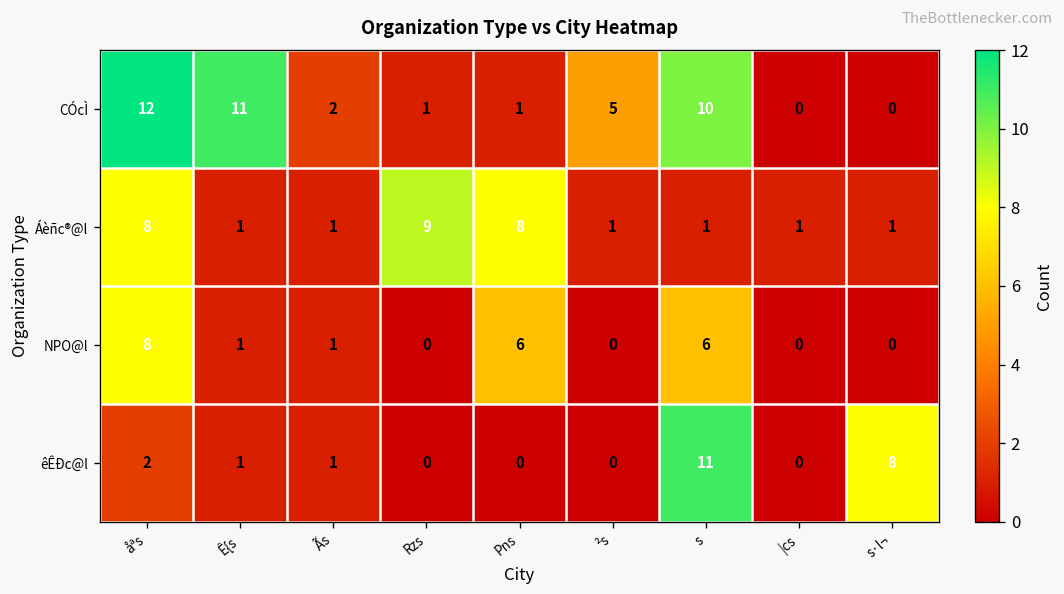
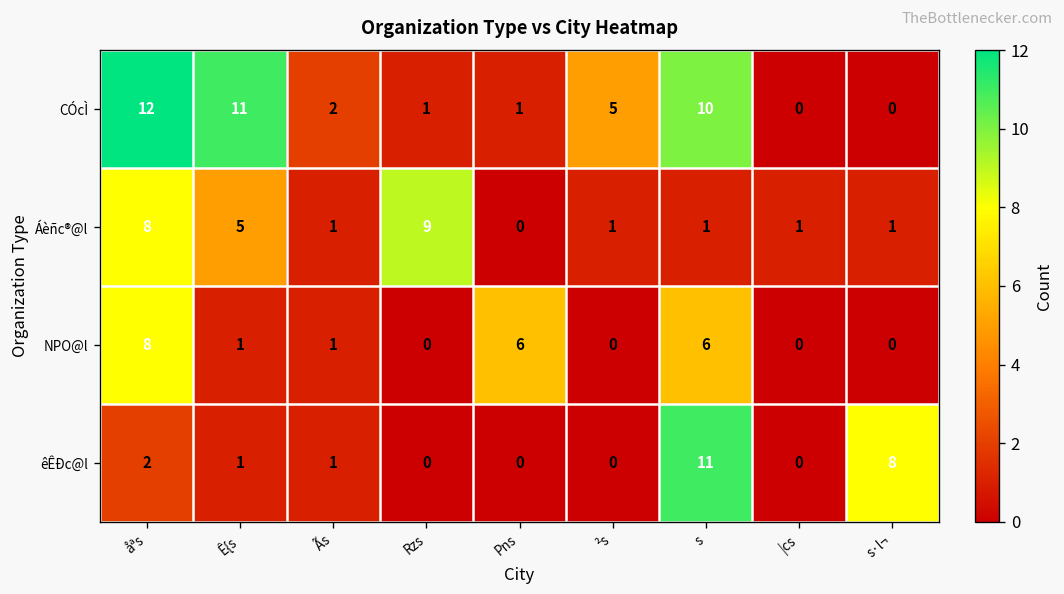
Áèñc®@l, Ê{s: 1 -> 5
Áèñc®@l, Pns: 8 -> 0
